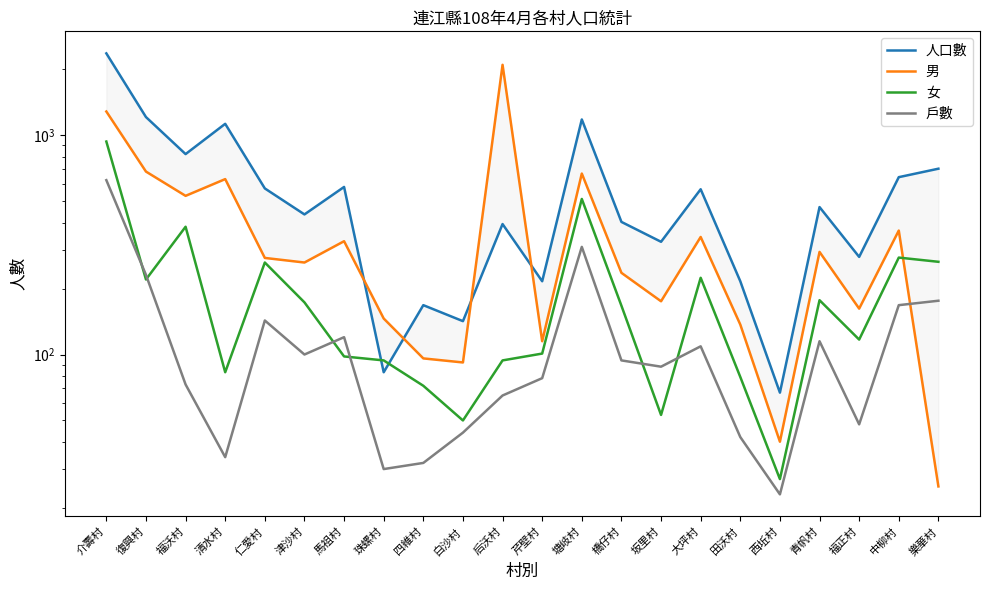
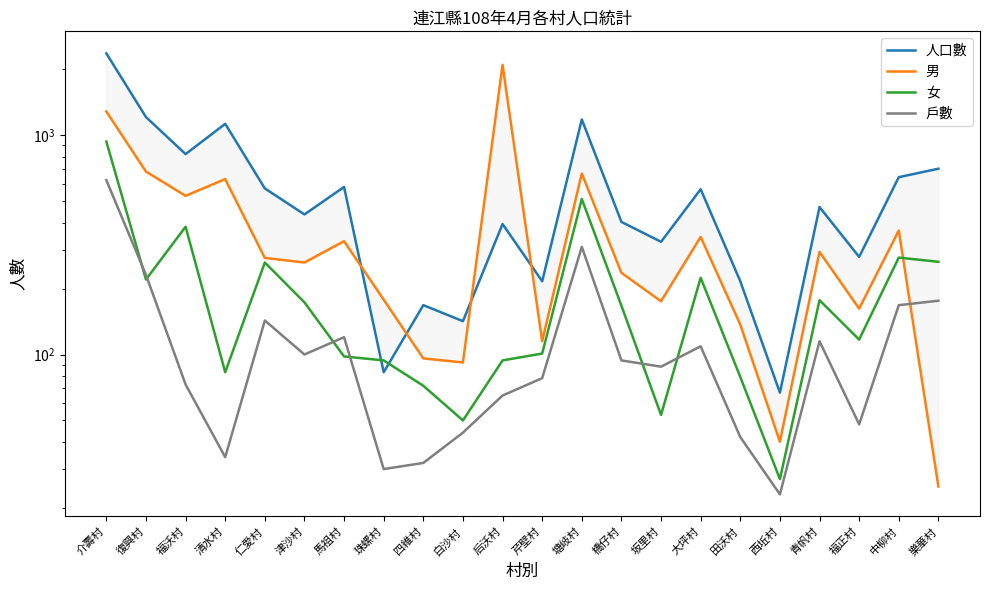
男, 珠螺村: 150 -> 180
